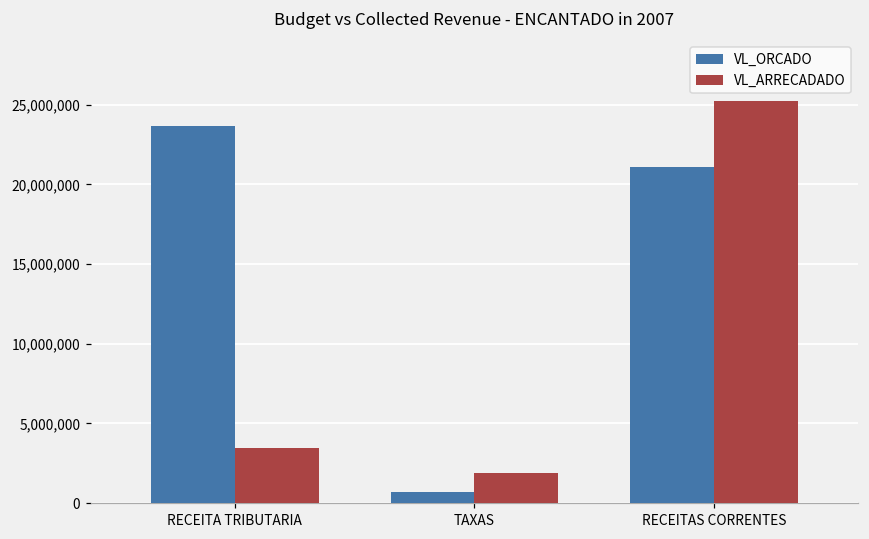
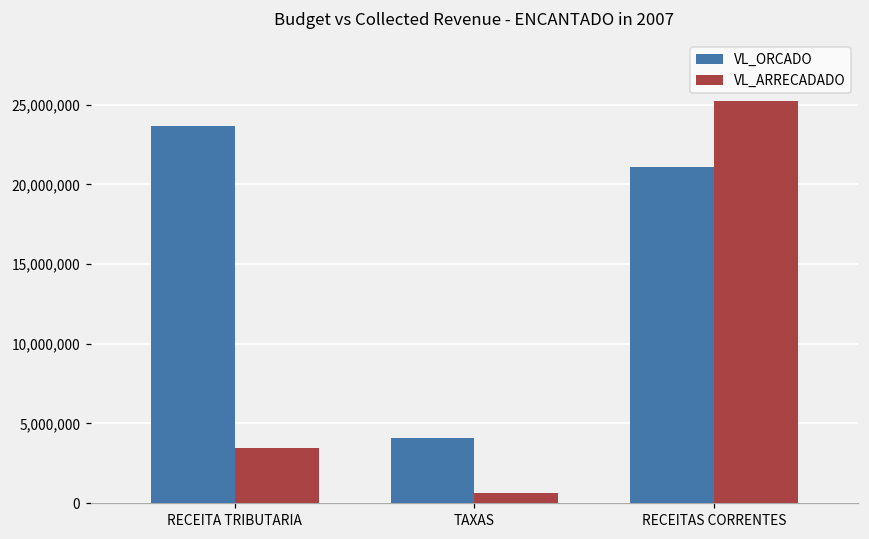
VL_ORCADO, TAXAS: 700,000 -> 4,100,000
VL_ARRECADADO, TAXAS: 1,900,000 -> 600,000
